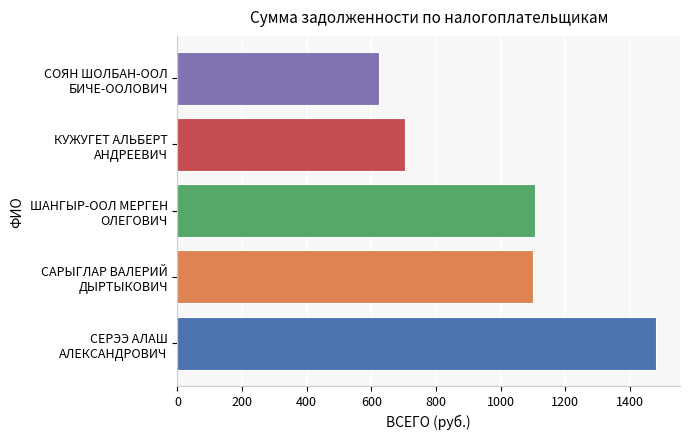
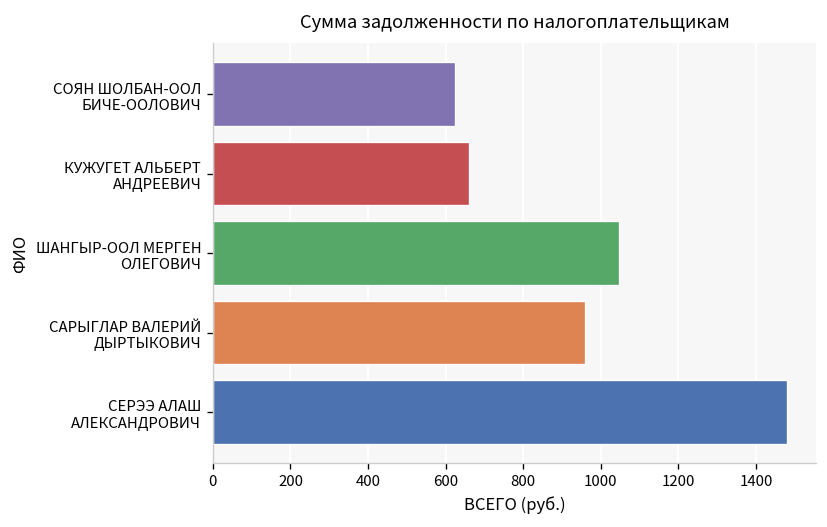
КУЖУГЕТ АЛЬБЕРТ АНДРЕЕВИЧ: 700 -> 660
ШАНГЫР-ООЛ МЕРГЕН ОЛЕГОВИЧ: 1110 -> 1050
САРЫГЛАР ВАЛЕРИЙ ДЫРТЫКОВИЧ: 1100 -> 960
